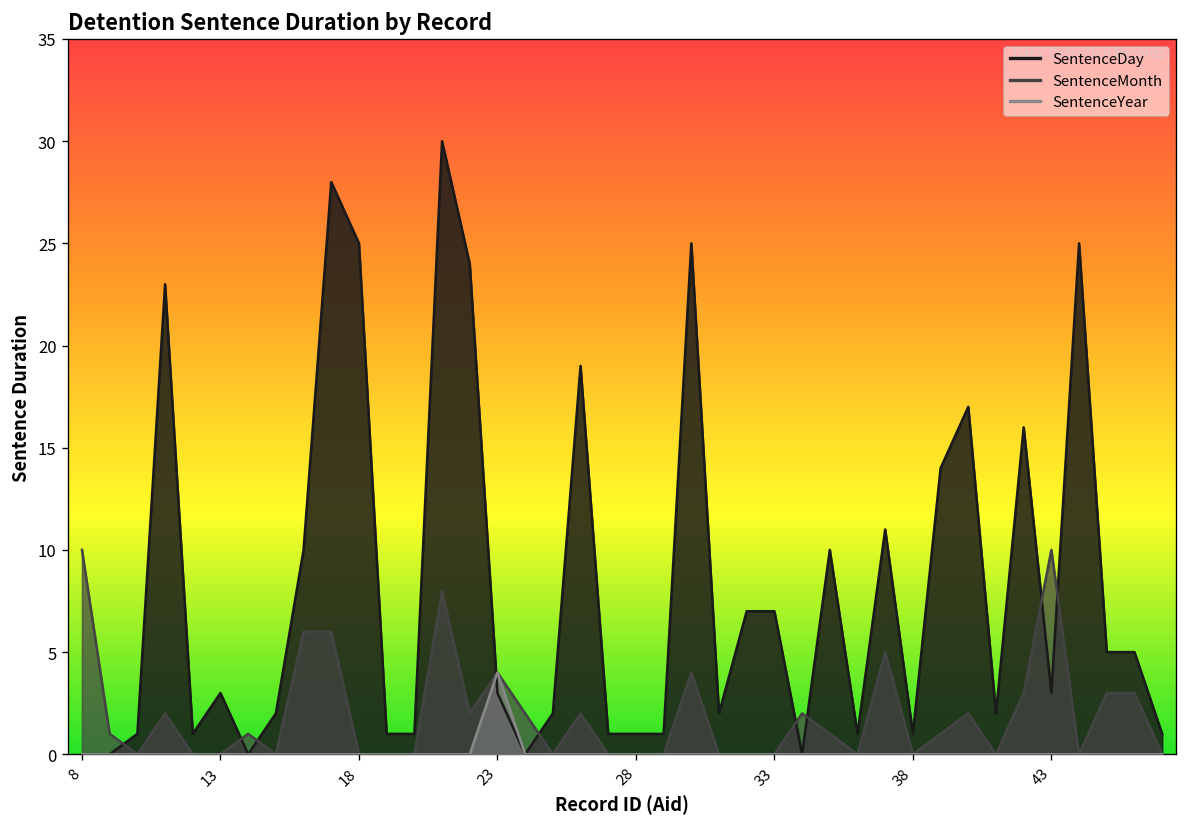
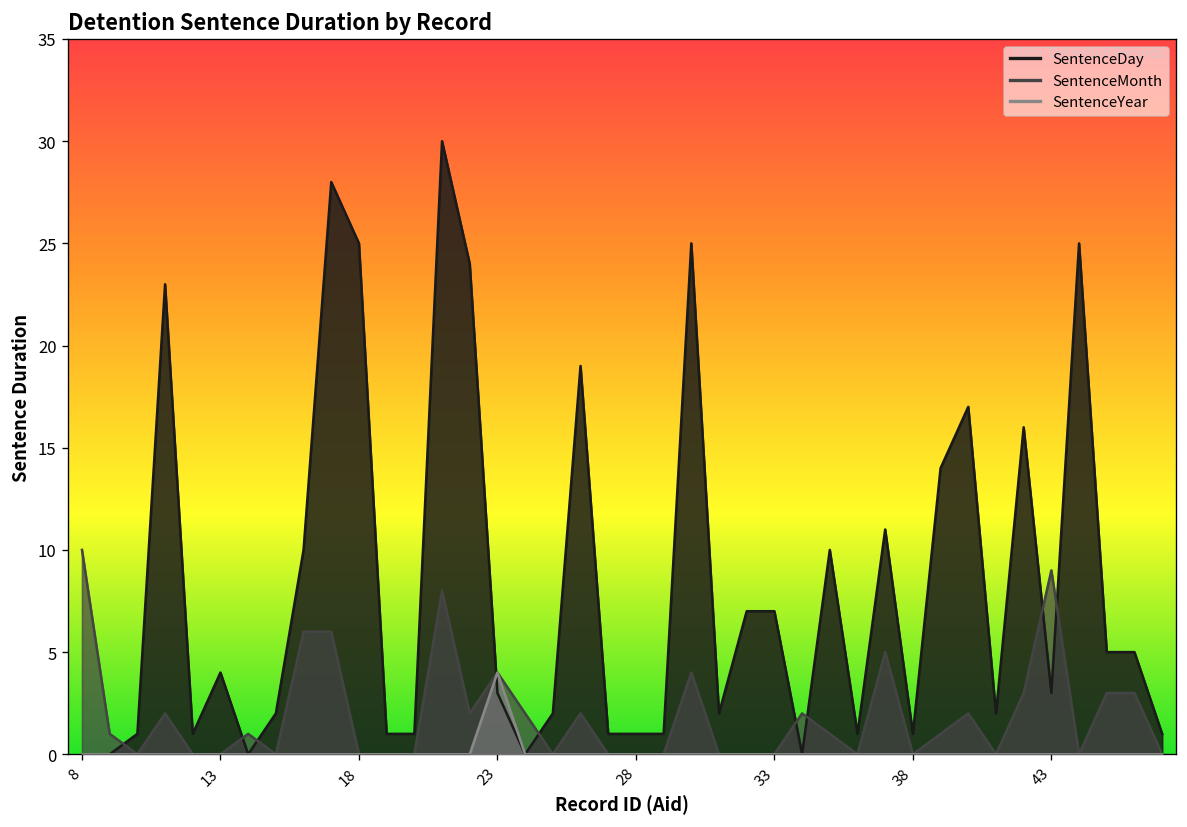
SentenceDay, 13: 3 -> 4
SentenceMonth, 43: 10 -> 9
